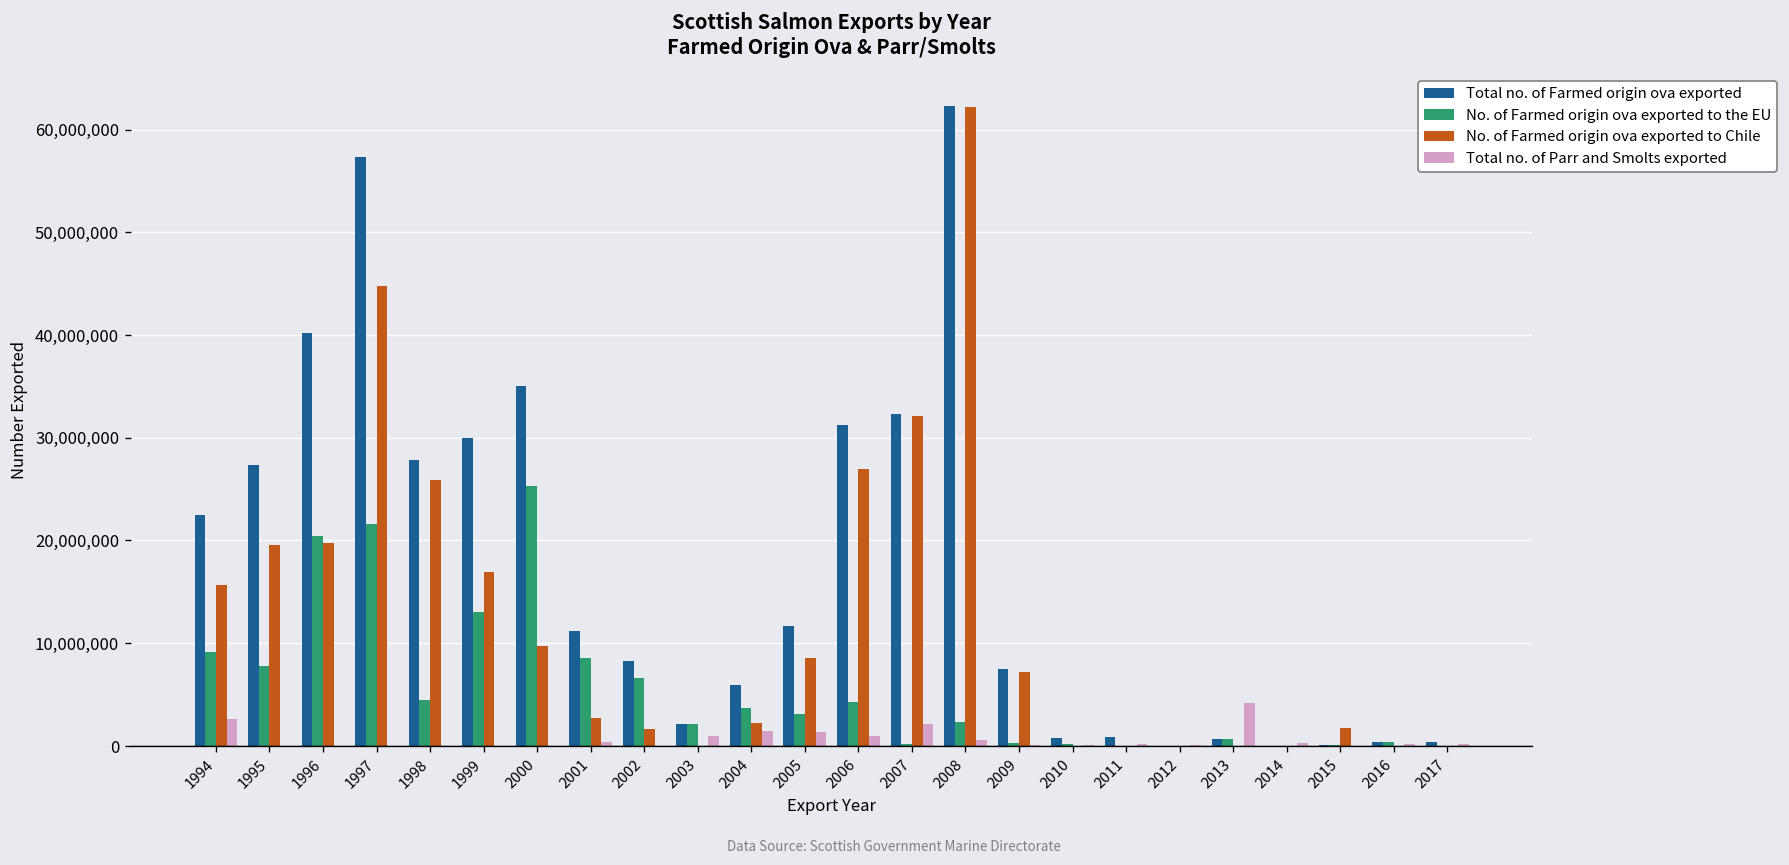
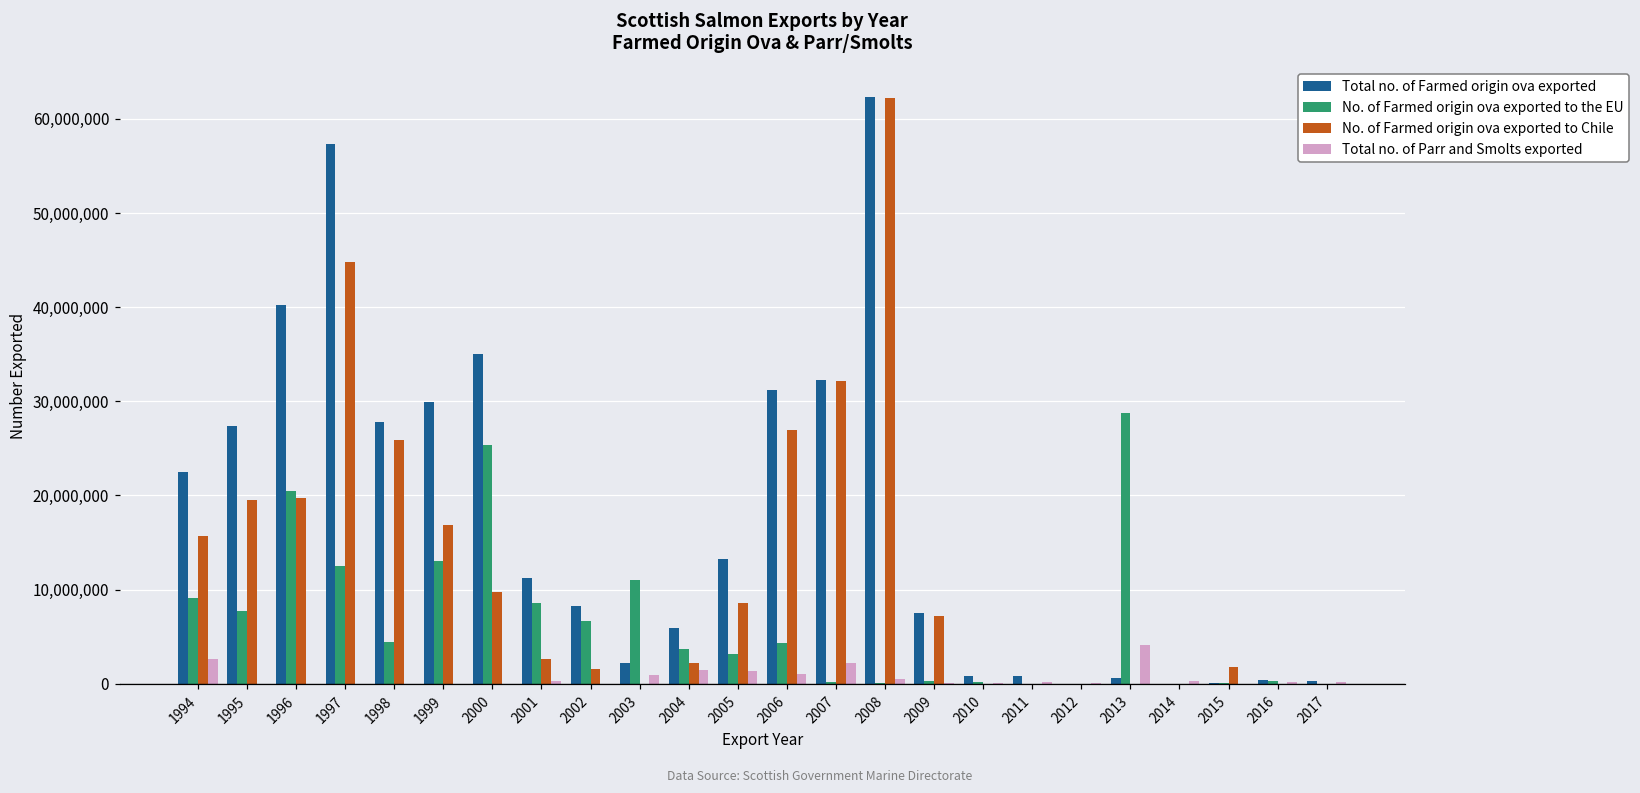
No. of Farmed origin ova exported to the EU, 1997: 22,000,000 -> 13,000,000
No. of Farmed origin ova exported to the EU, 2003: 2,000,000 -> 11,000,000
Total no. of Farmed origin ova exported, 2005: 12,000,000 -> 13,000,000
No. of Farmed origin ova exported to the EU, 2008: 2,000,000 -> 0
No. of Farmed origin ova exported to the EU, 2013: 1,000,000 -> 29,000,000
